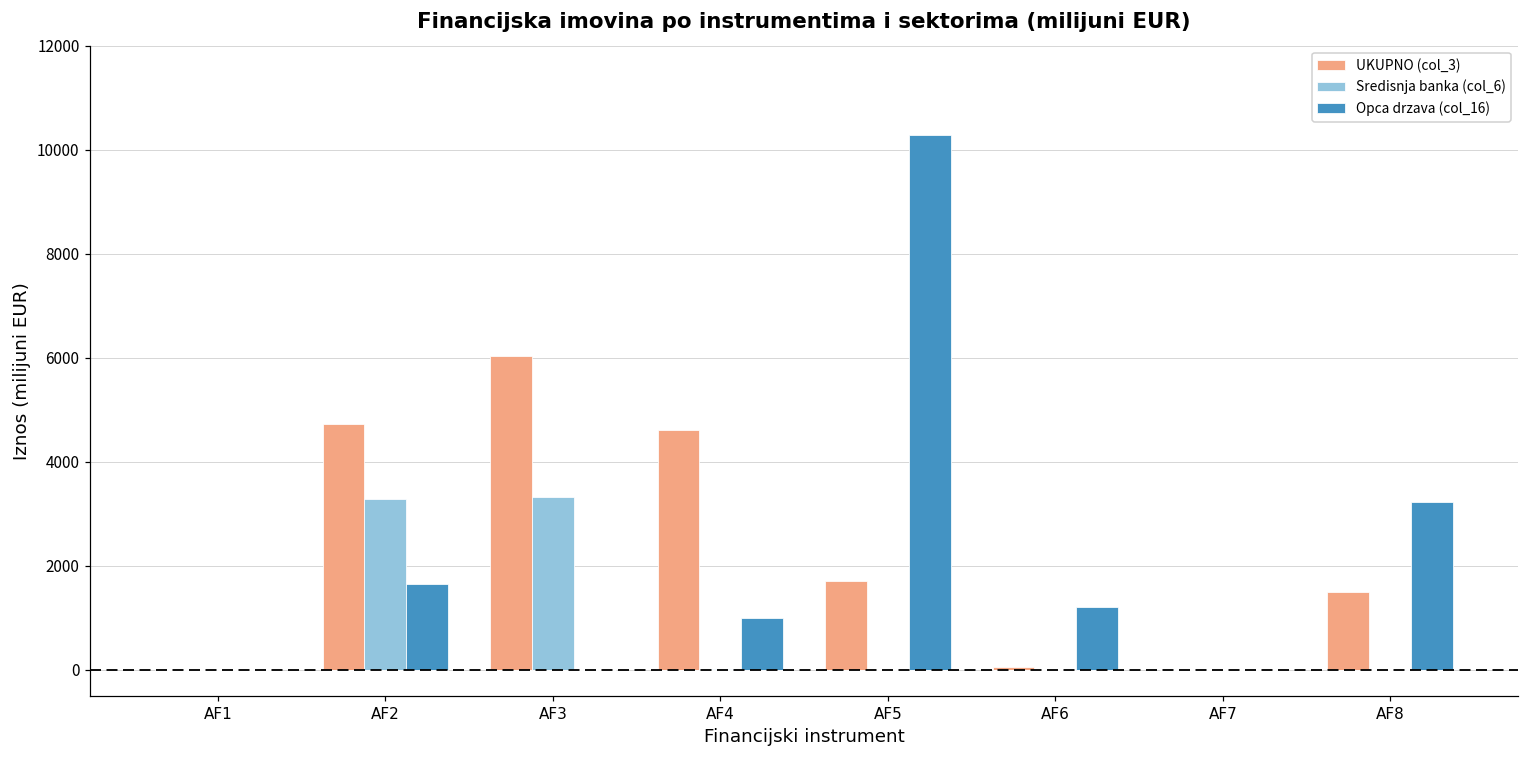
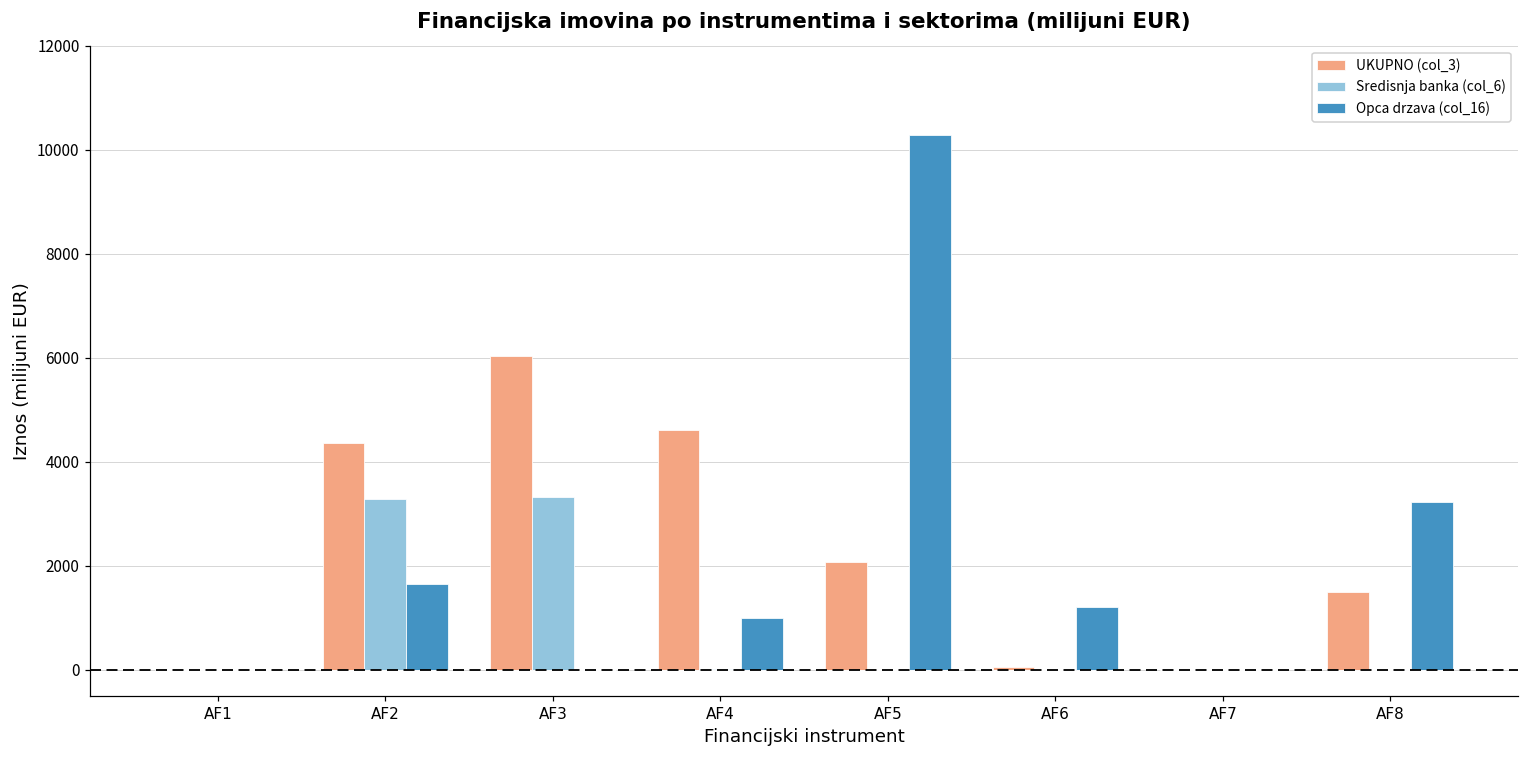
UKUPNO (col_3), AF2: 4700 -> 4400
UKUPNO (col_3), AF5: 1700 -> 2100
